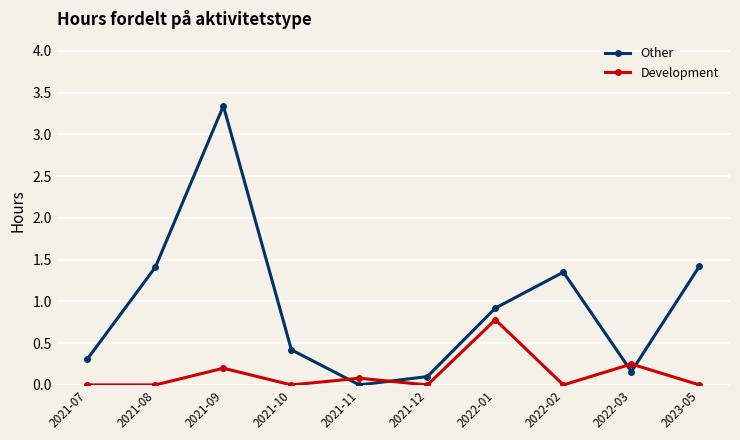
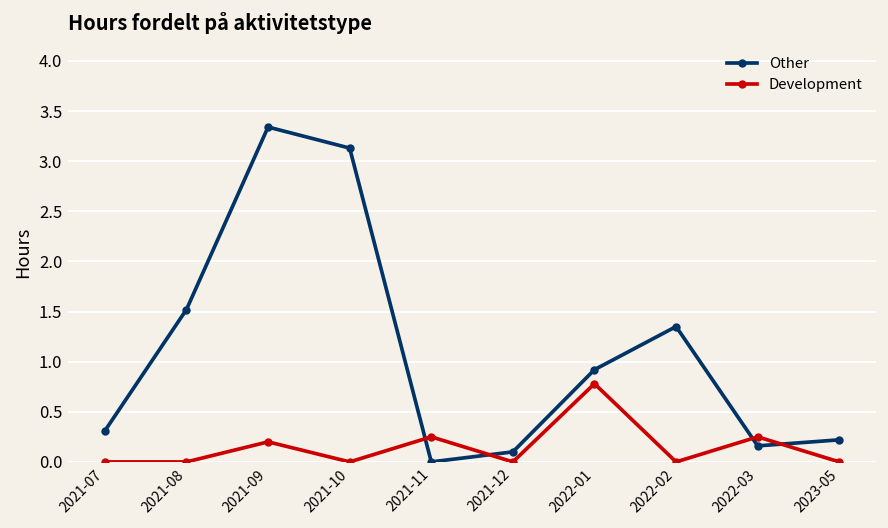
Other, 2021-08: 1.4 -> 1.5
Other, 2021-10: 0.4 -> 3.1
Development, 2021-11: 0.1 -> 0.3
Other, 2023-05: 1.4 -> 0.2
